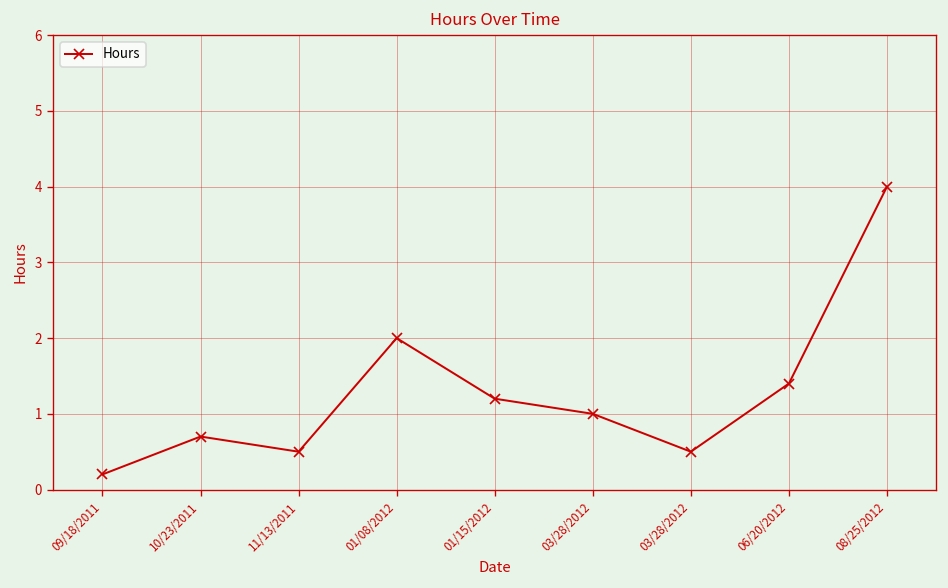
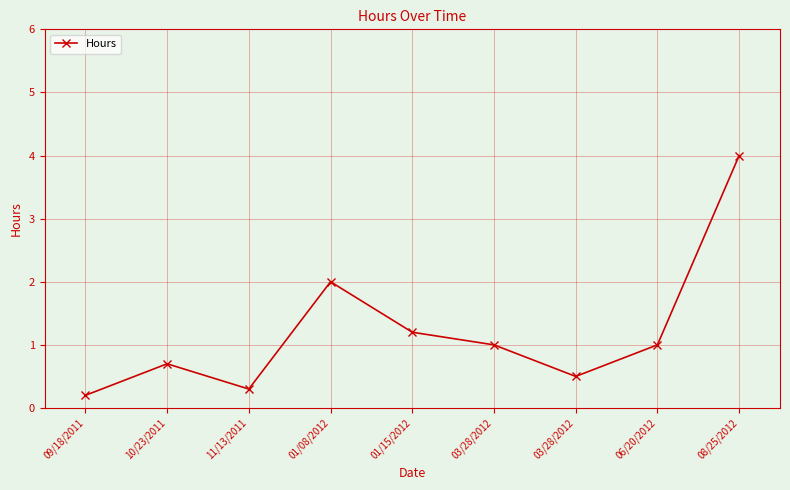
11/13/2011: 0.5 -> 0.3
06/20/2012: 1.4 -> 1.0
